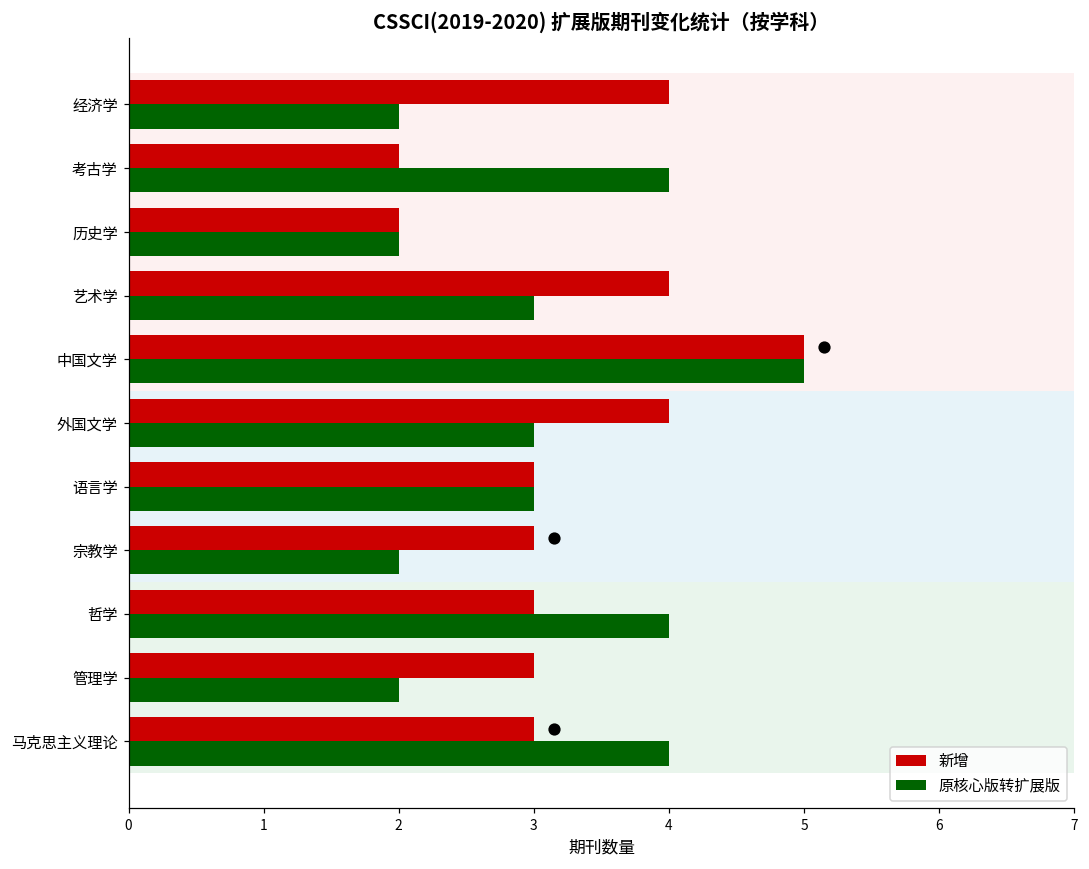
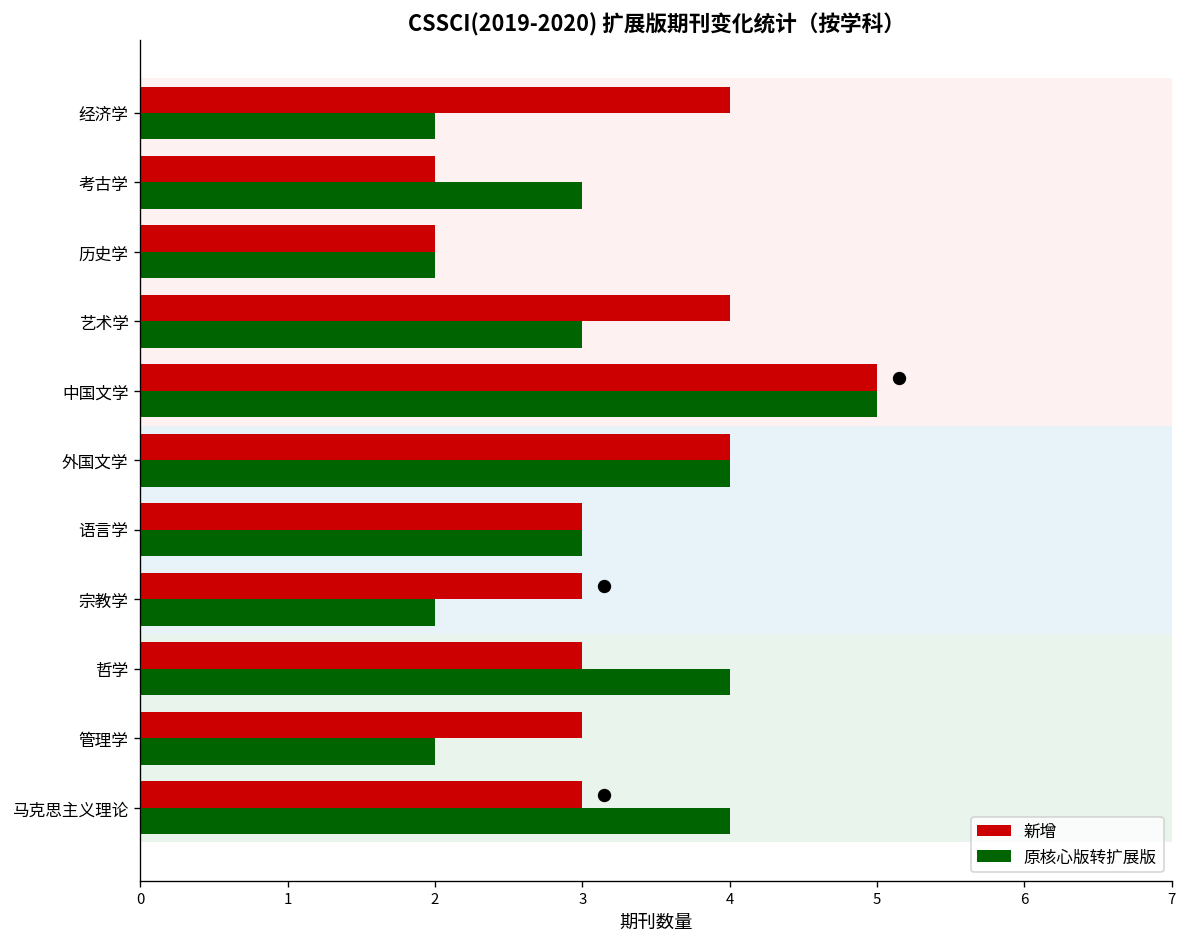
原核心版转扩展版, 考古学: 4 -> 3
原核心版转扩展版, 外国文学: 3 -> 4
